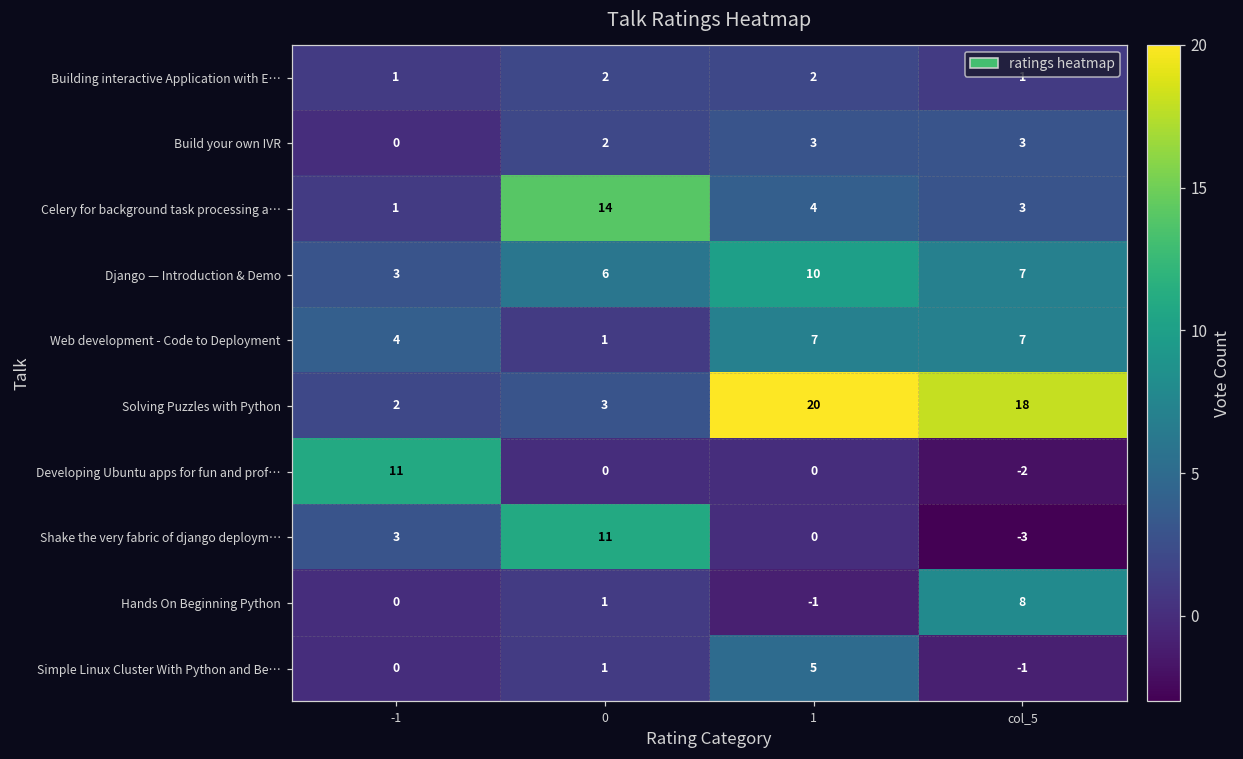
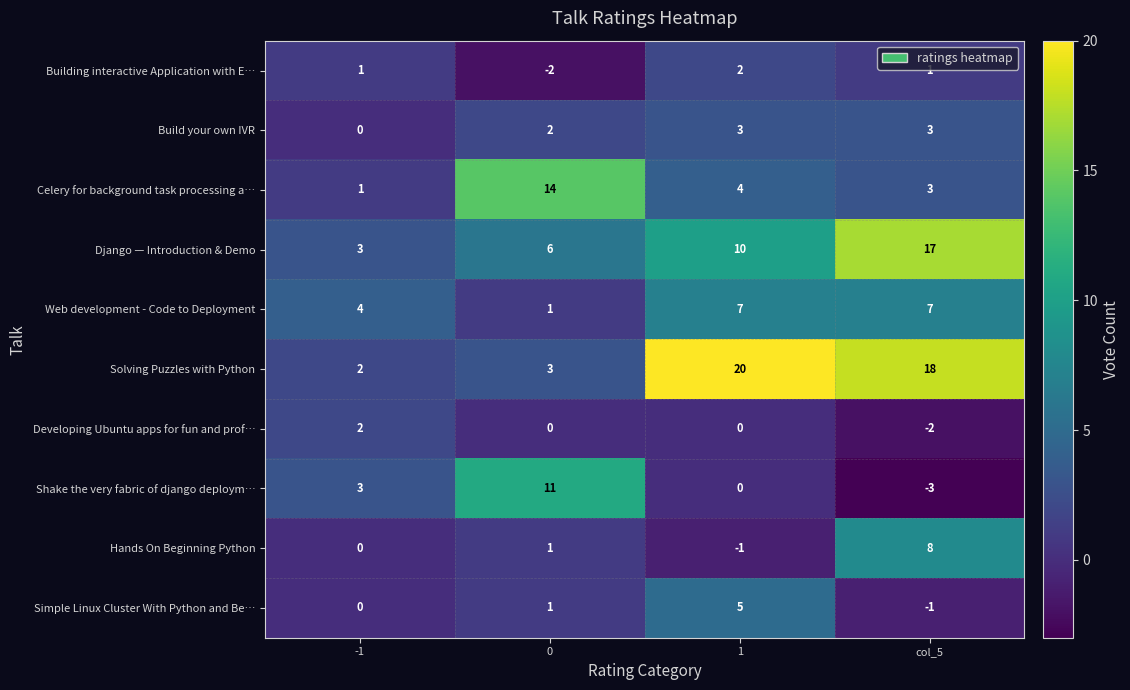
Building interactive Application with E…, 0: 2 -> -2
Django — Introduction & Demo, col_5: 7 -> 17
Developing Ubuntu apps for fun and prof…, -1: 11 -> 2
